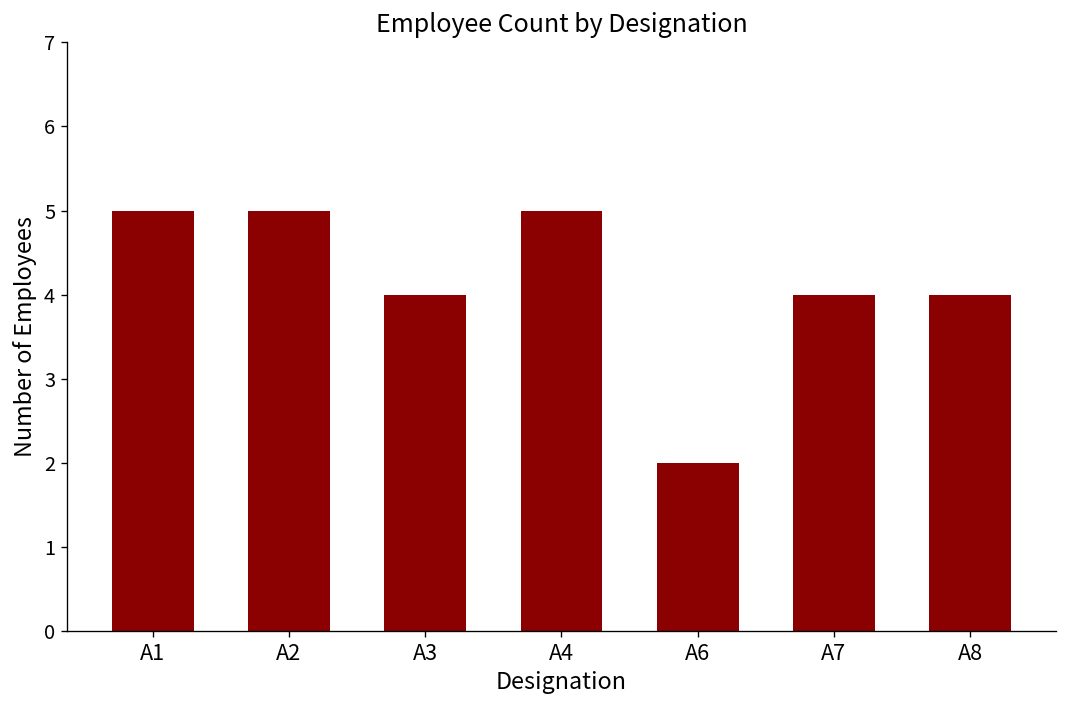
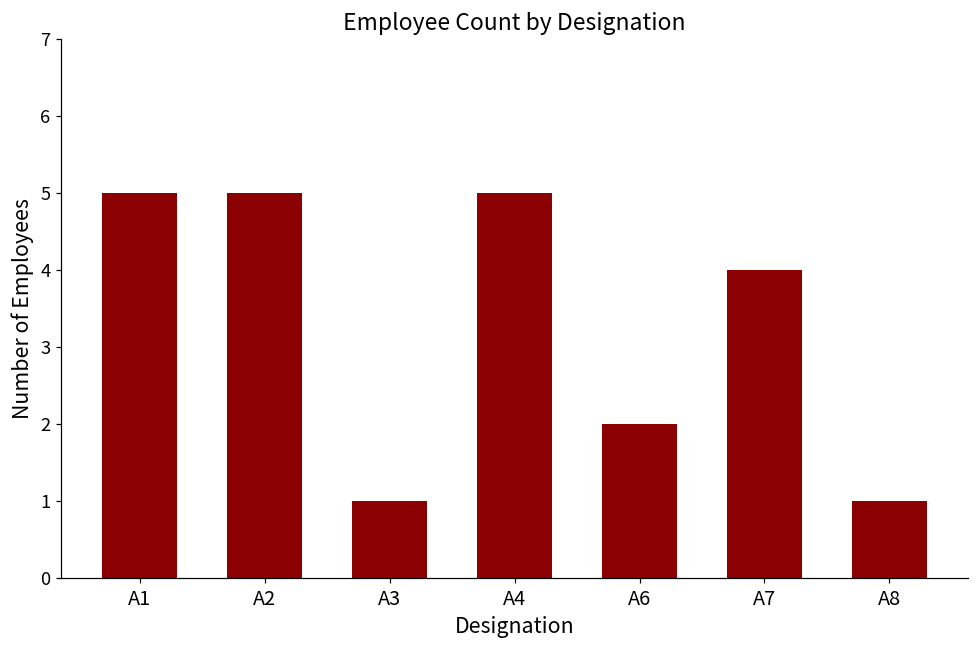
A3: 4 -> 1
A8: 4 -> 1
